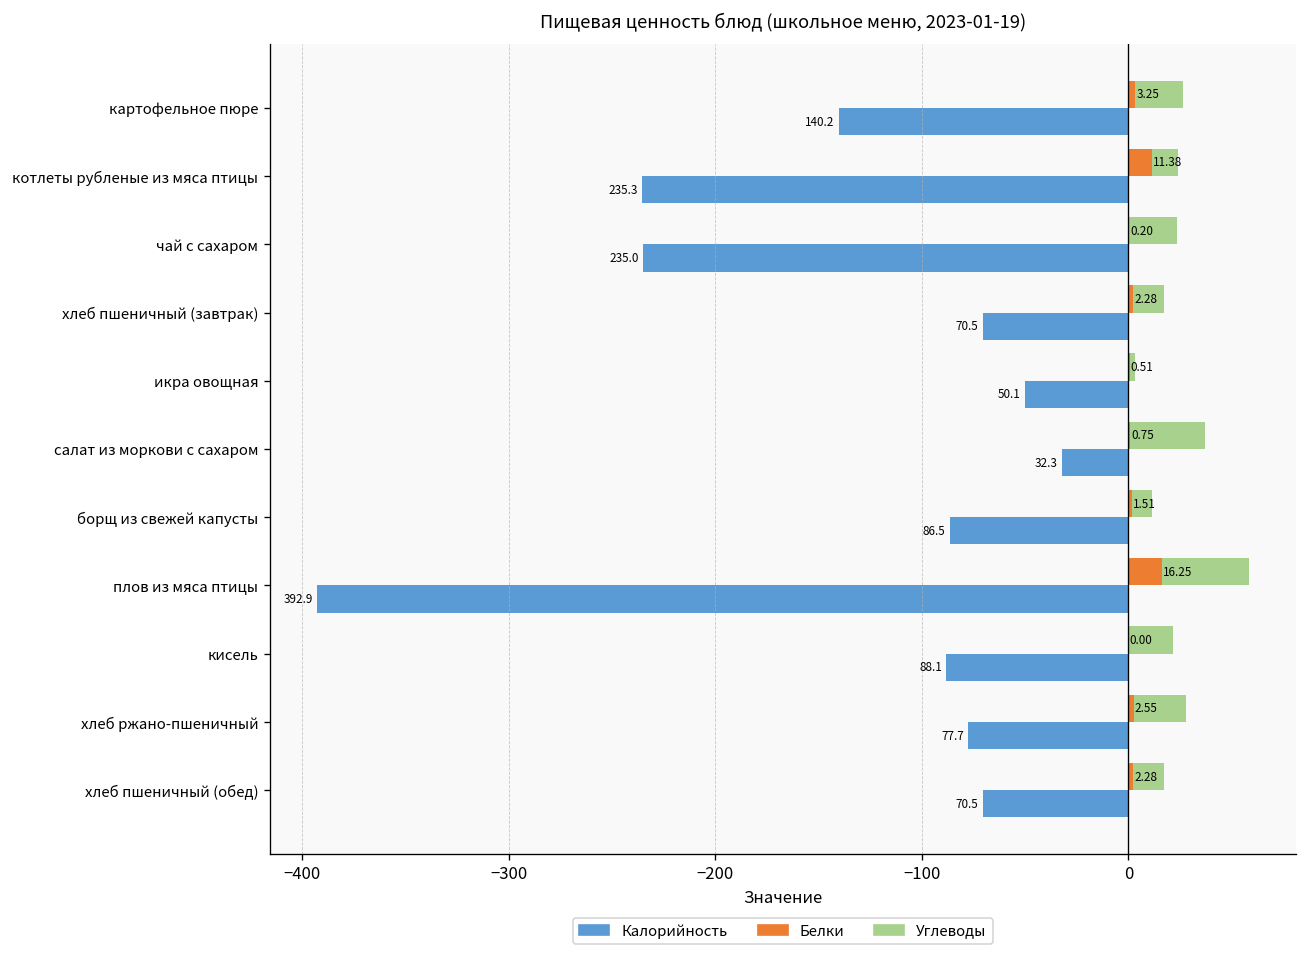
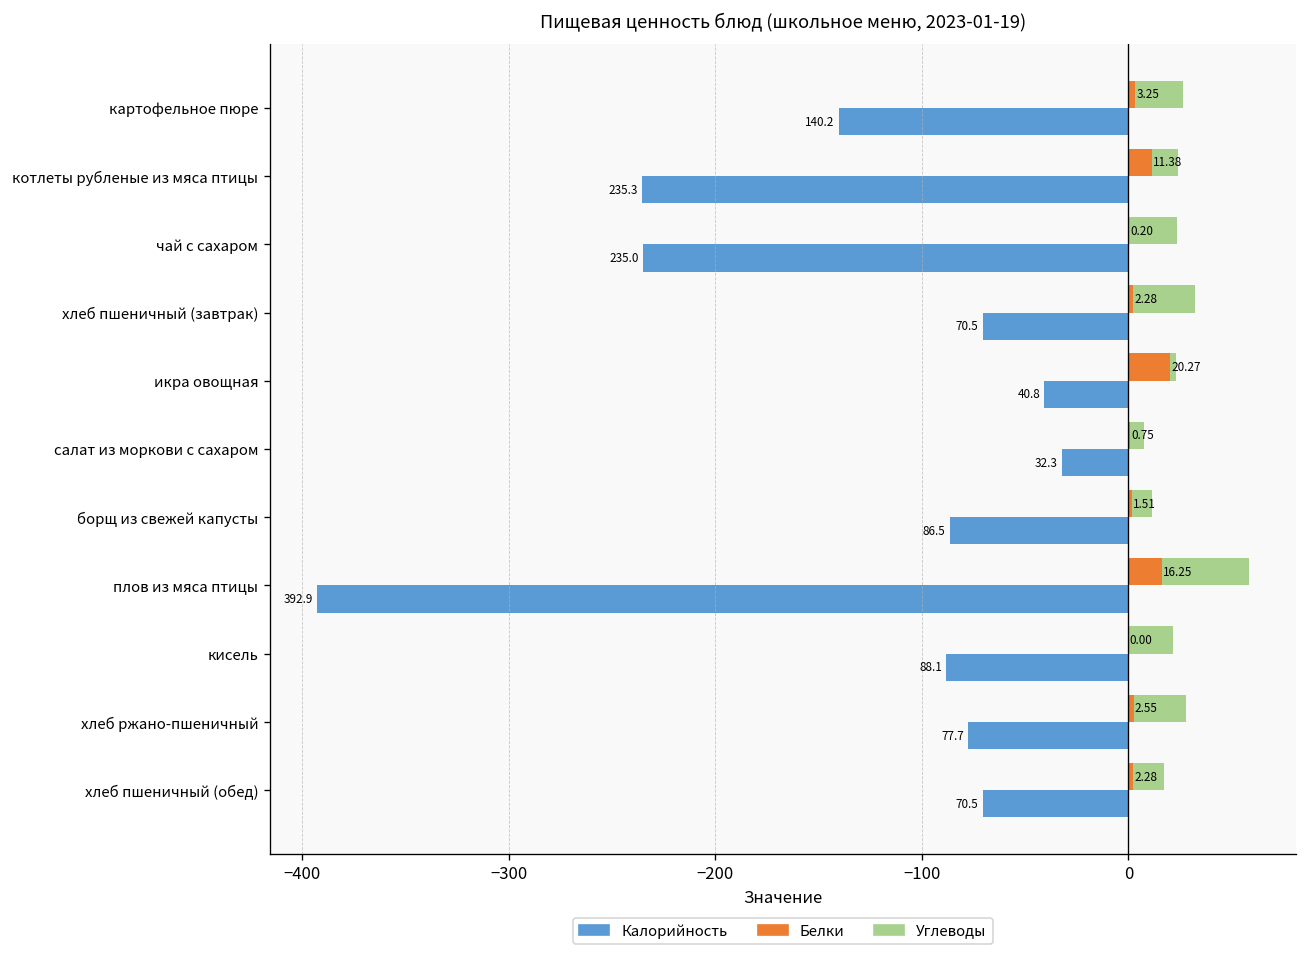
Углеводы, хлеб пшеничный (завтрак): 15 -> 30
Белки, икра овощная: 0.51 -> 20.27
Калорийность, икра овощная: 50.1 -> 40.8
Углеводы, салат из моркови с сахаром: 36 -> 7
